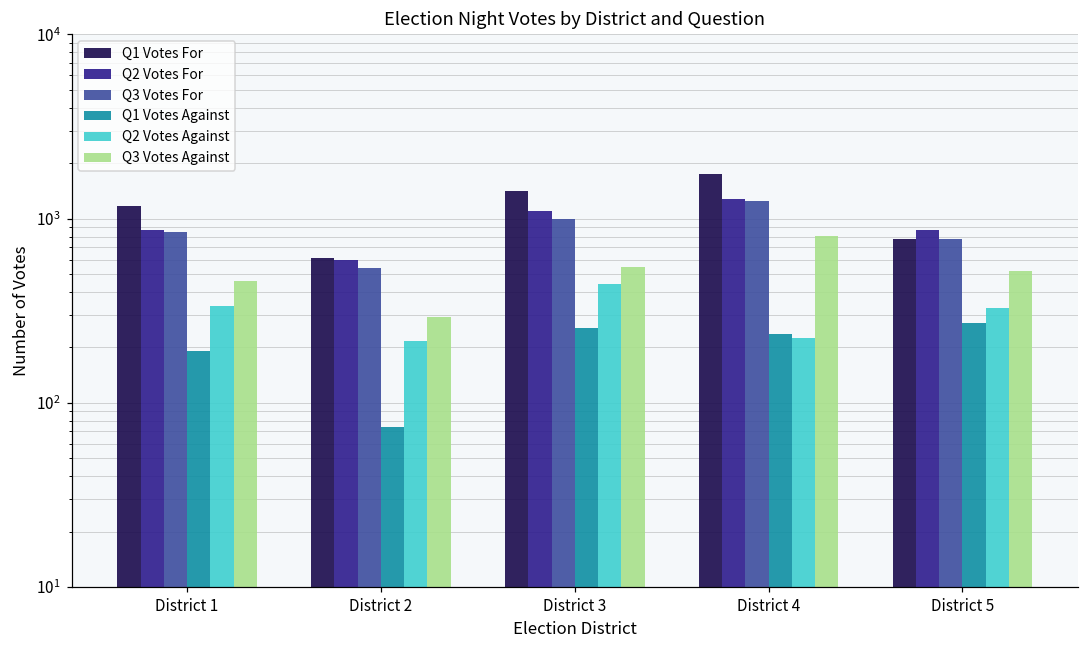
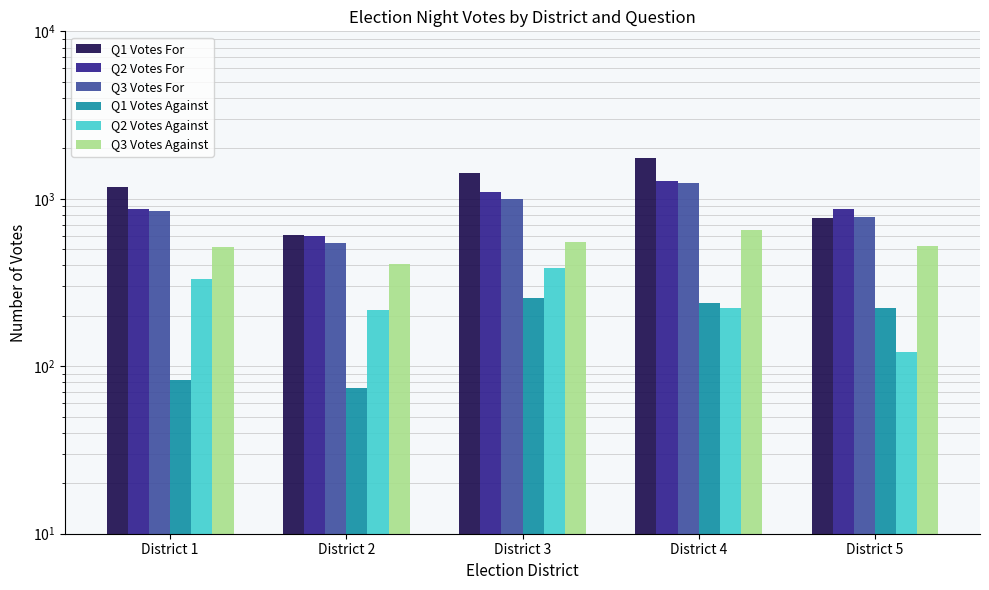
Q1 Votes Against, District 1: 190 -> 80
Q3 Votes Against, District 1: 460 -> 520
Q3 Votes Against, District 2: 290 -> 410
Q2 Votes Against, District 3: 440 -> 380
Q3 Votes Against, District 4: 800 -> 650
Q1 Votes Against, District 5: 270 -> 220
Q2 Votes Against, District 5: 330 -> 120
